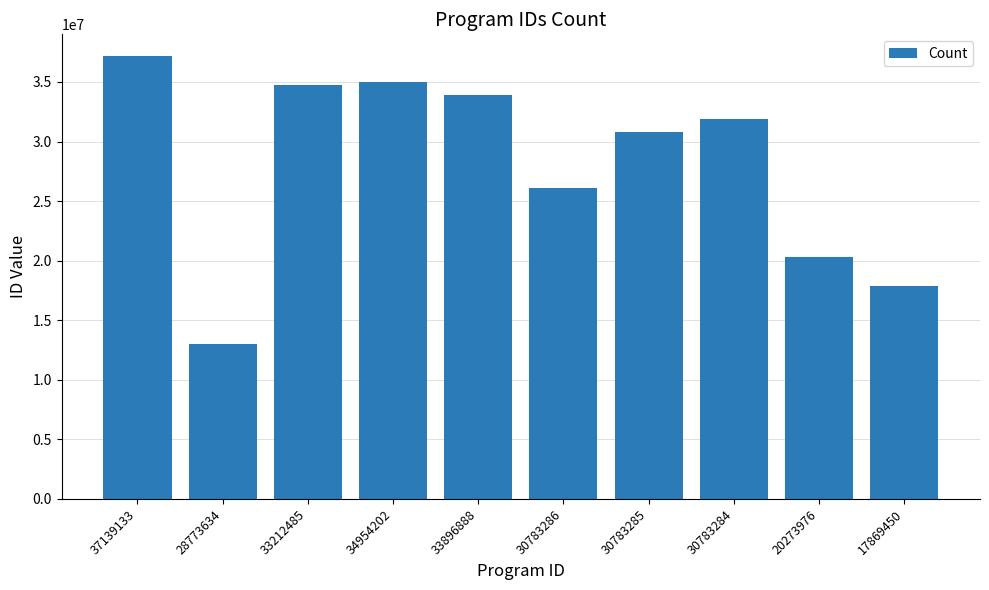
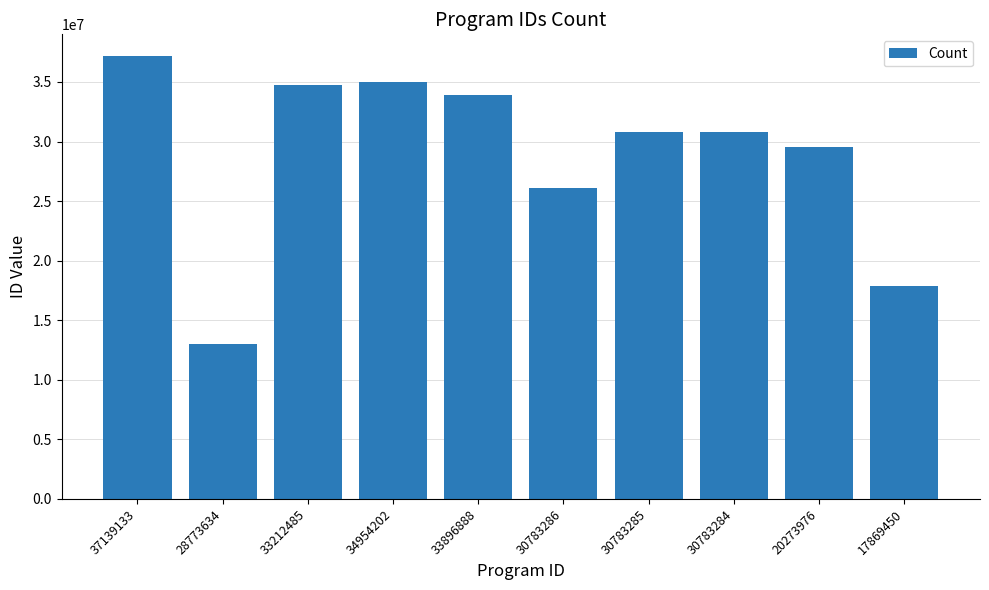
30783284: 31900000 -> 30800000
20273976: 20300000 -> 29600000
